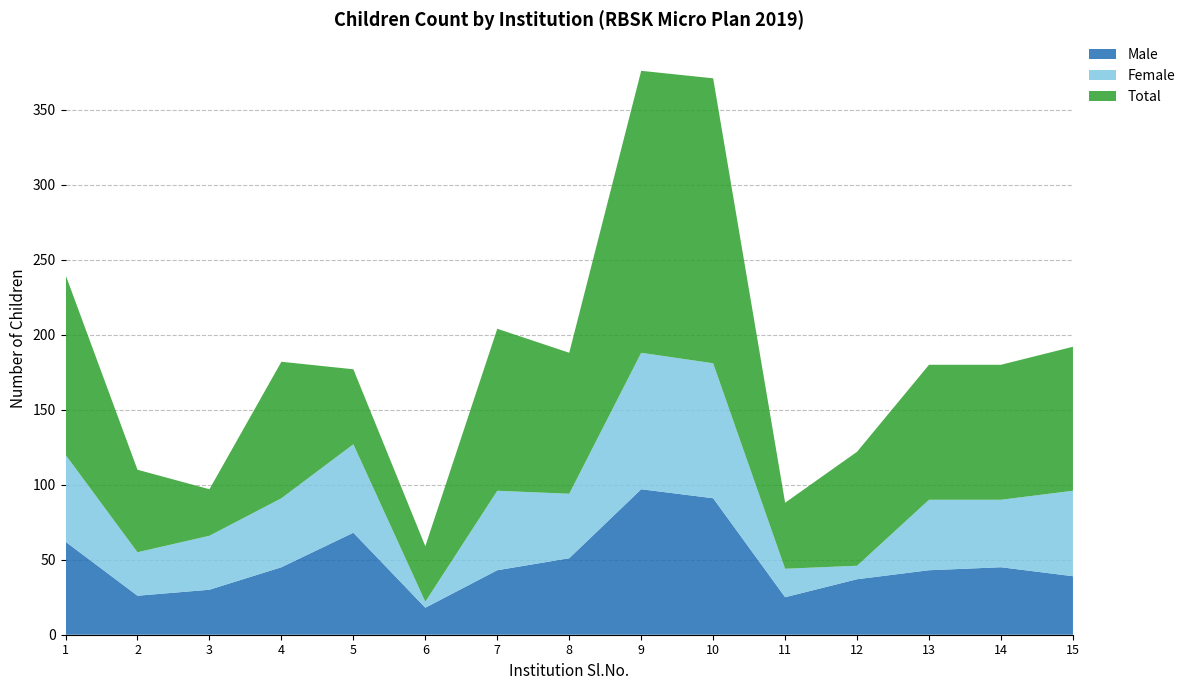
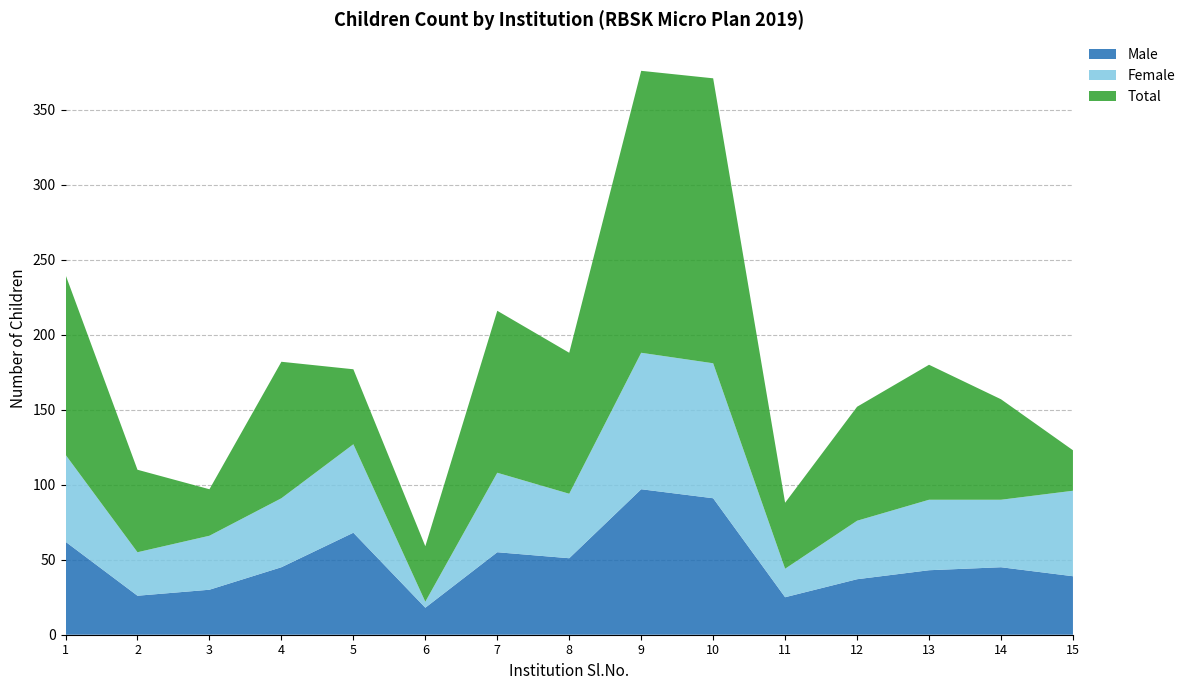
Male, 7: 43 -> 55
Female, 12: 9 -> 39
Total, 14: 90 -> 67
Total, 15: 96 -> 27
